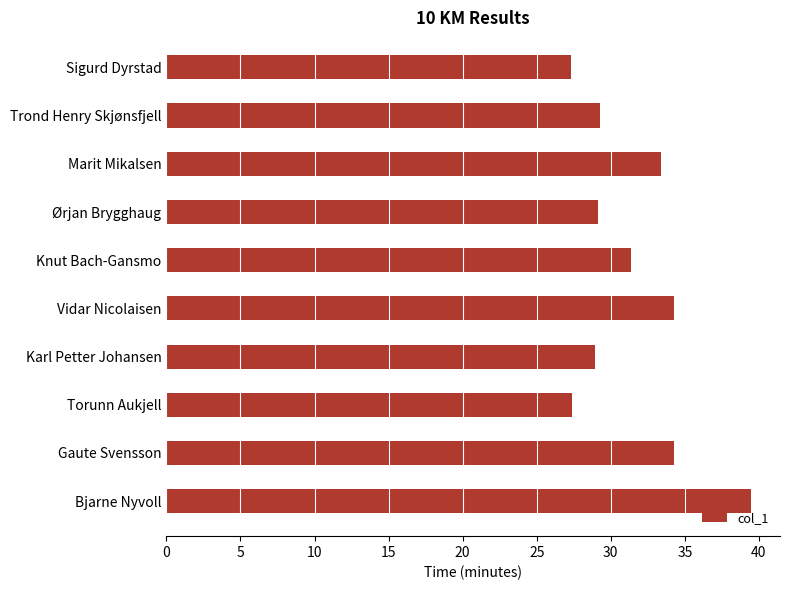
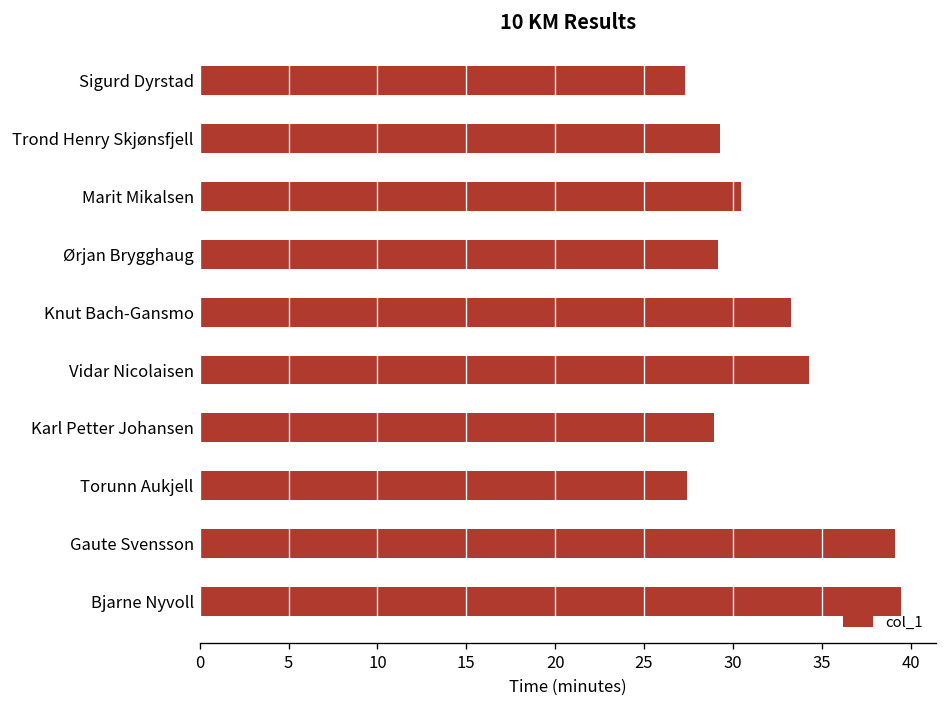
Marit Mikalsen: 33.4 -> 30.4
Knut Bach-Gansmo: 31.4 -> 33.3
Gaute Svensson: 34.3 -> 39.1
